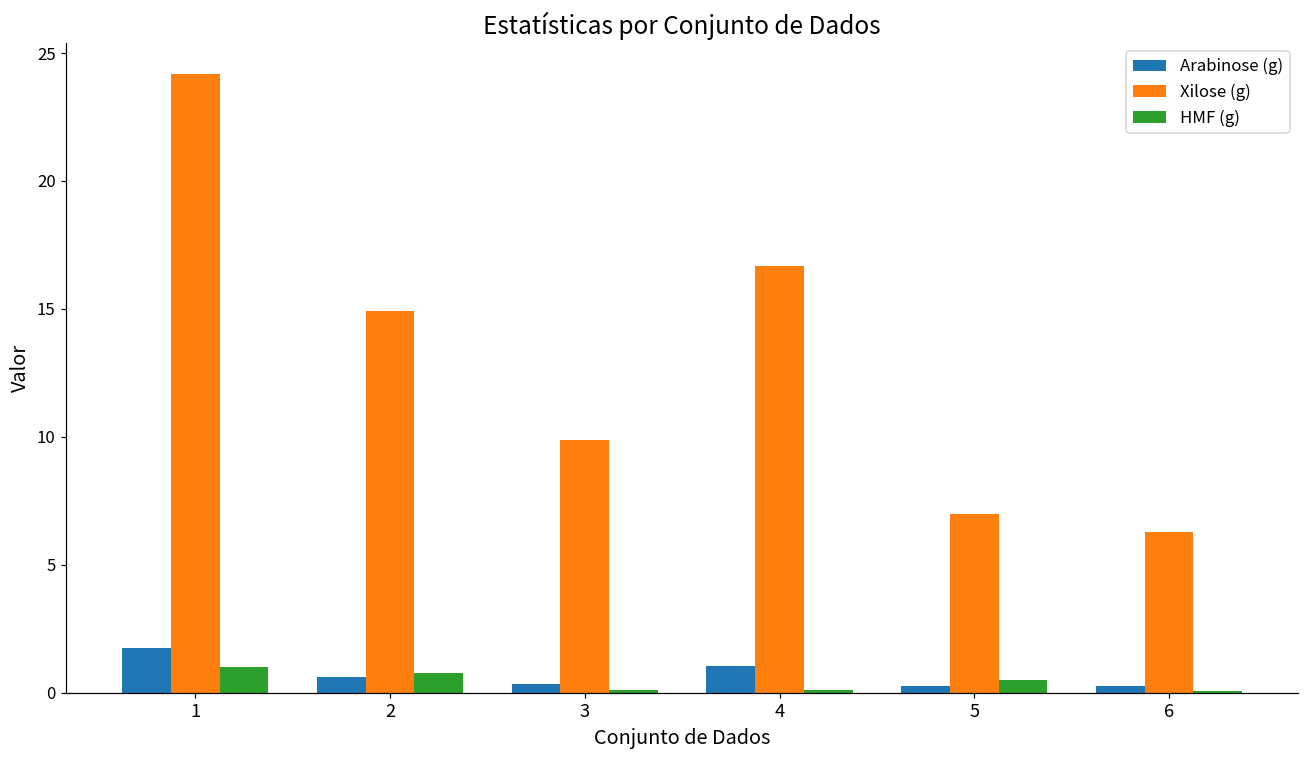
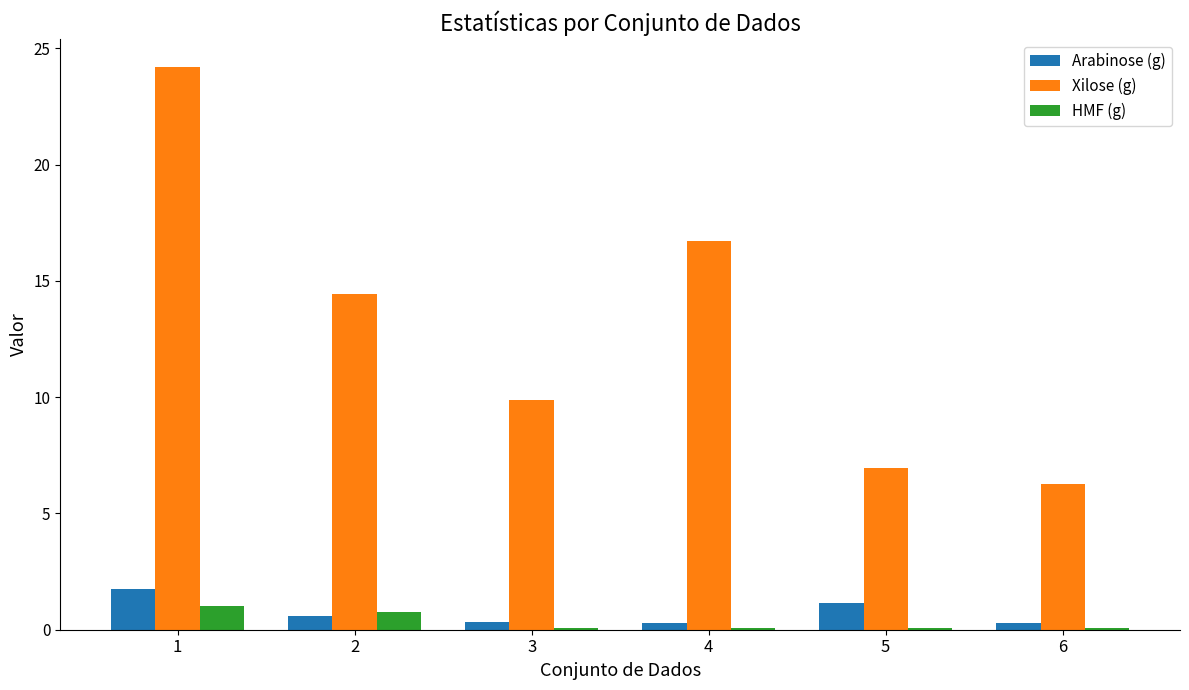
Xilose (g), 2: 14.9 -> 14.4
Arabinose (g), 4: 1.0 -> 0.3
Arabinose (g), 5: 0.3 -> 1.1
HMF (g), 5: 0.5 -> 0.1
